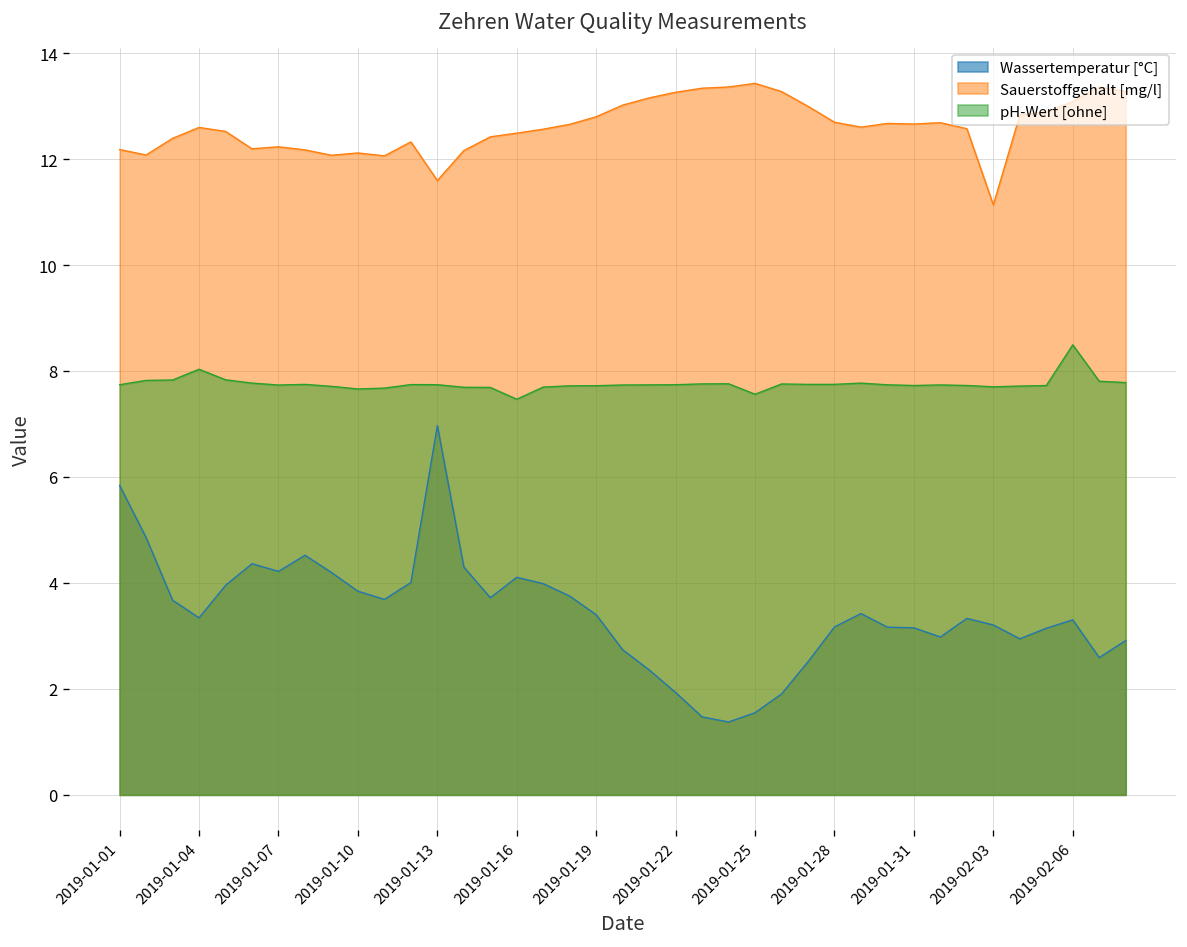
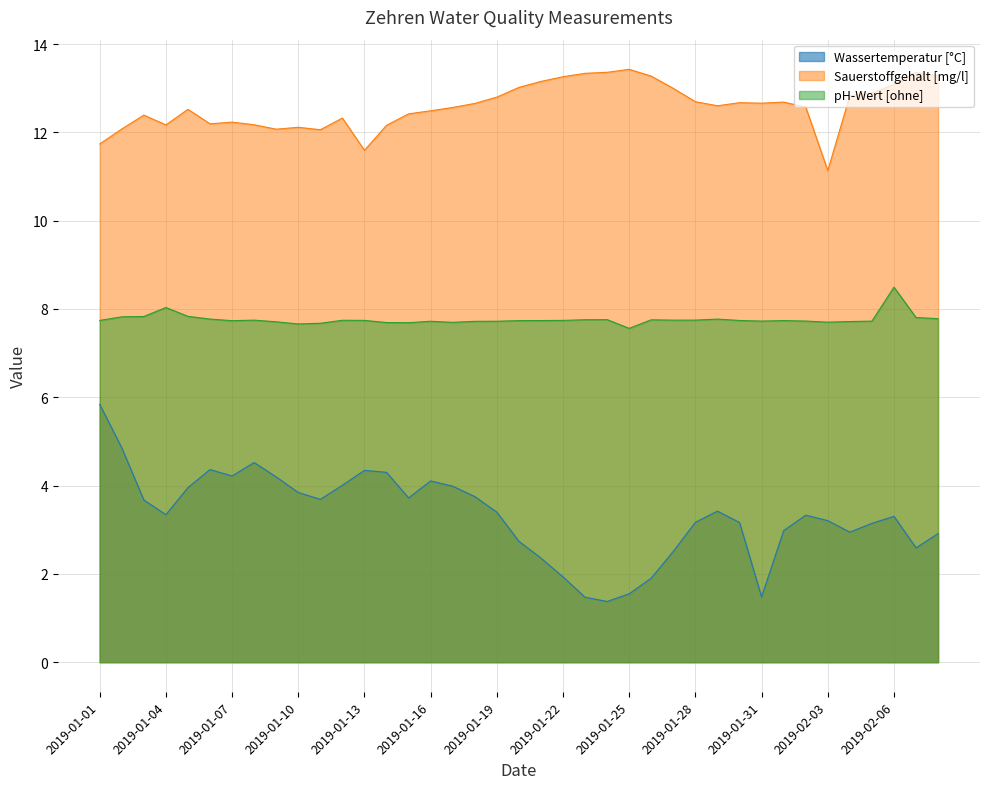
Sauerstoffgehalt [mg/l], 2019-01-01: 12.2 -> 11.7
Sauerstoffgehalt [mg/l], 2019-01-04: 12.6 -> 12.2
Wassertemperatur [°C], 2019-01-13: 7.0 -> 4.3
pH-Wert [ohne], 2019-01-16: 7.5 -> 7.7
Wassertemperatur [°C], 2019-01-31: 3.2 -> 1.5
